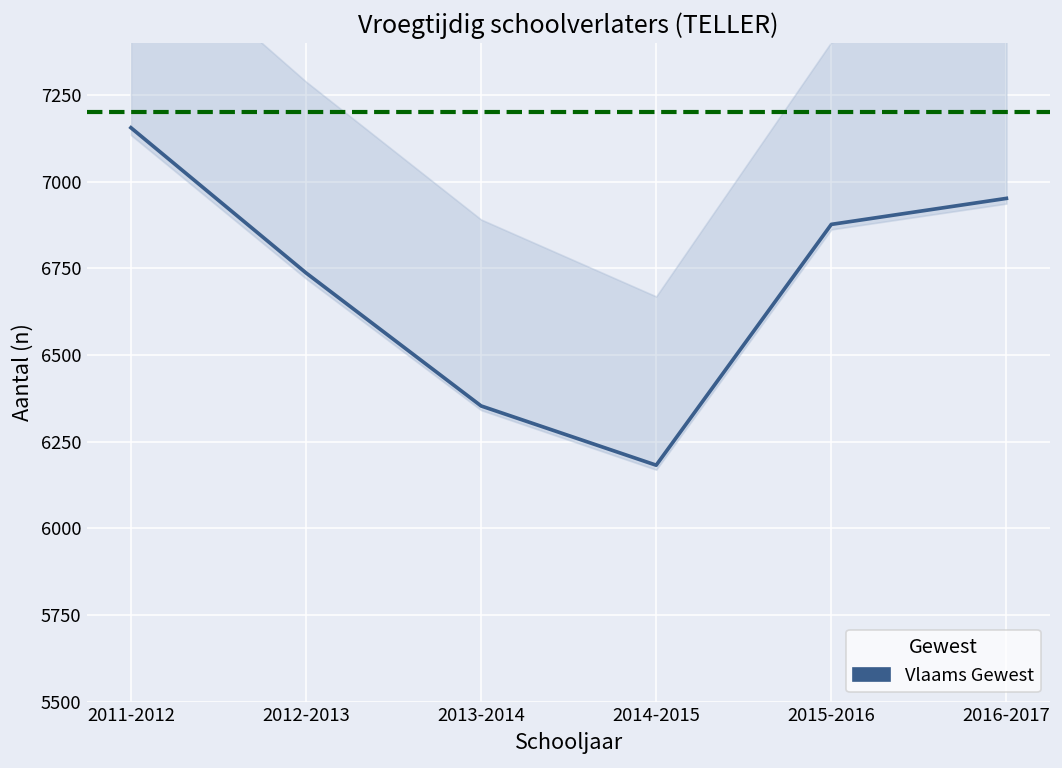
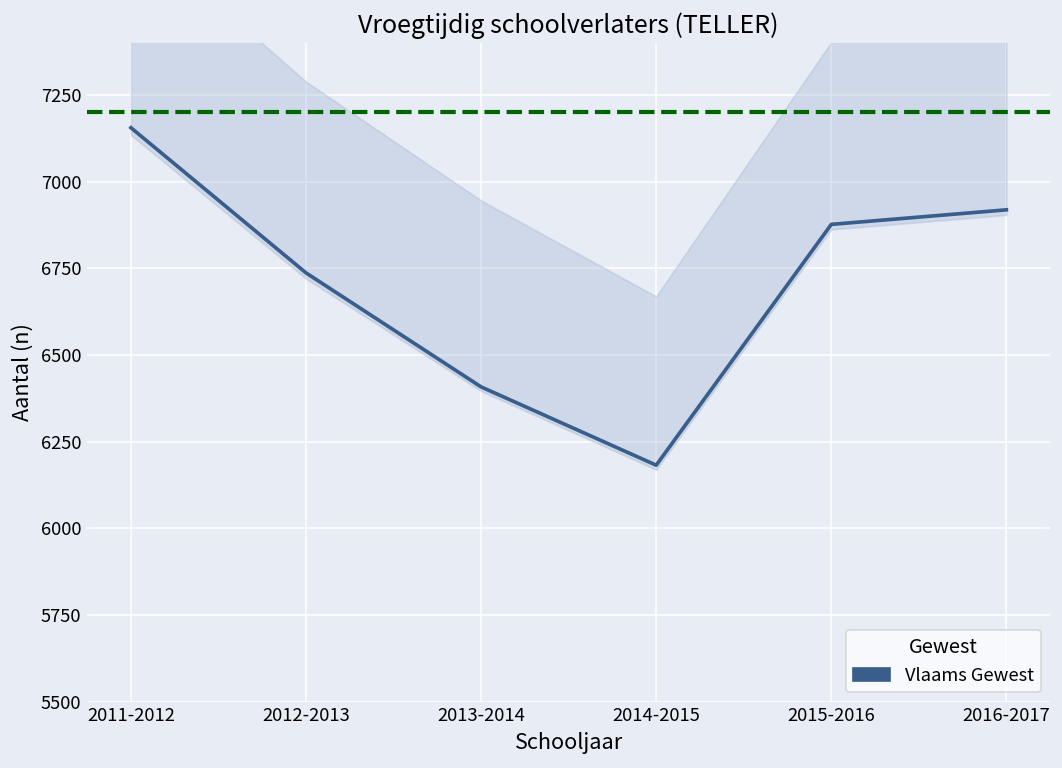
Vlaams Gewest, 2013-2014: 6350 -> 6410
Vlaams Gewest, 2016-2017: 6950 -> 6920
